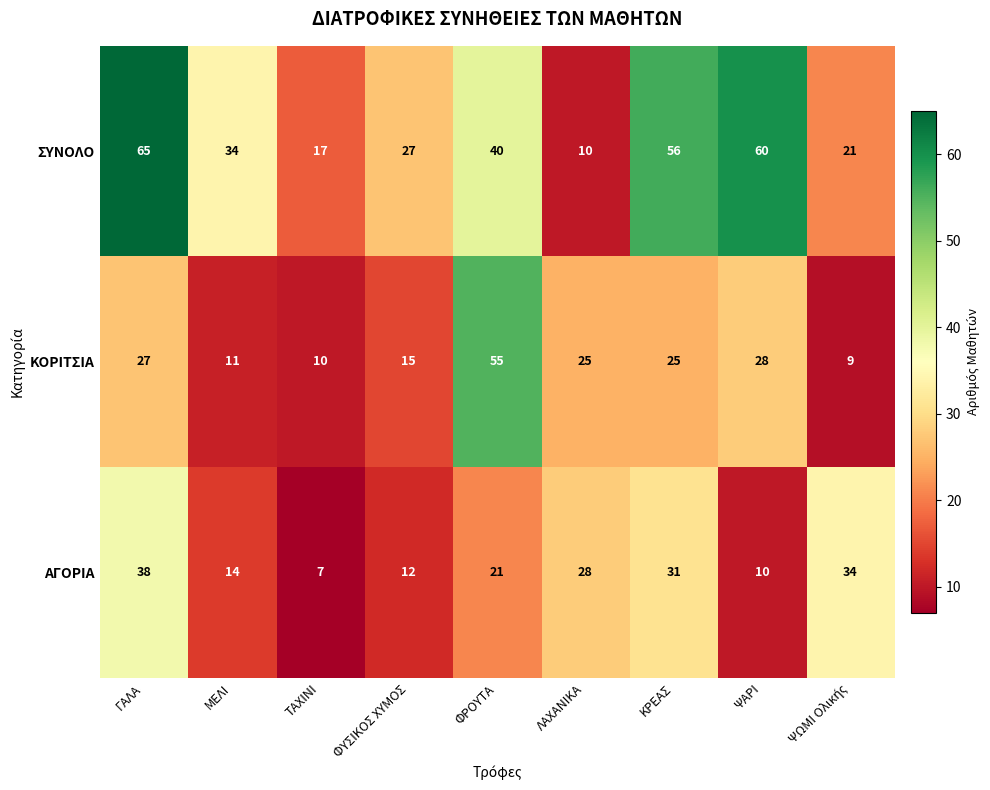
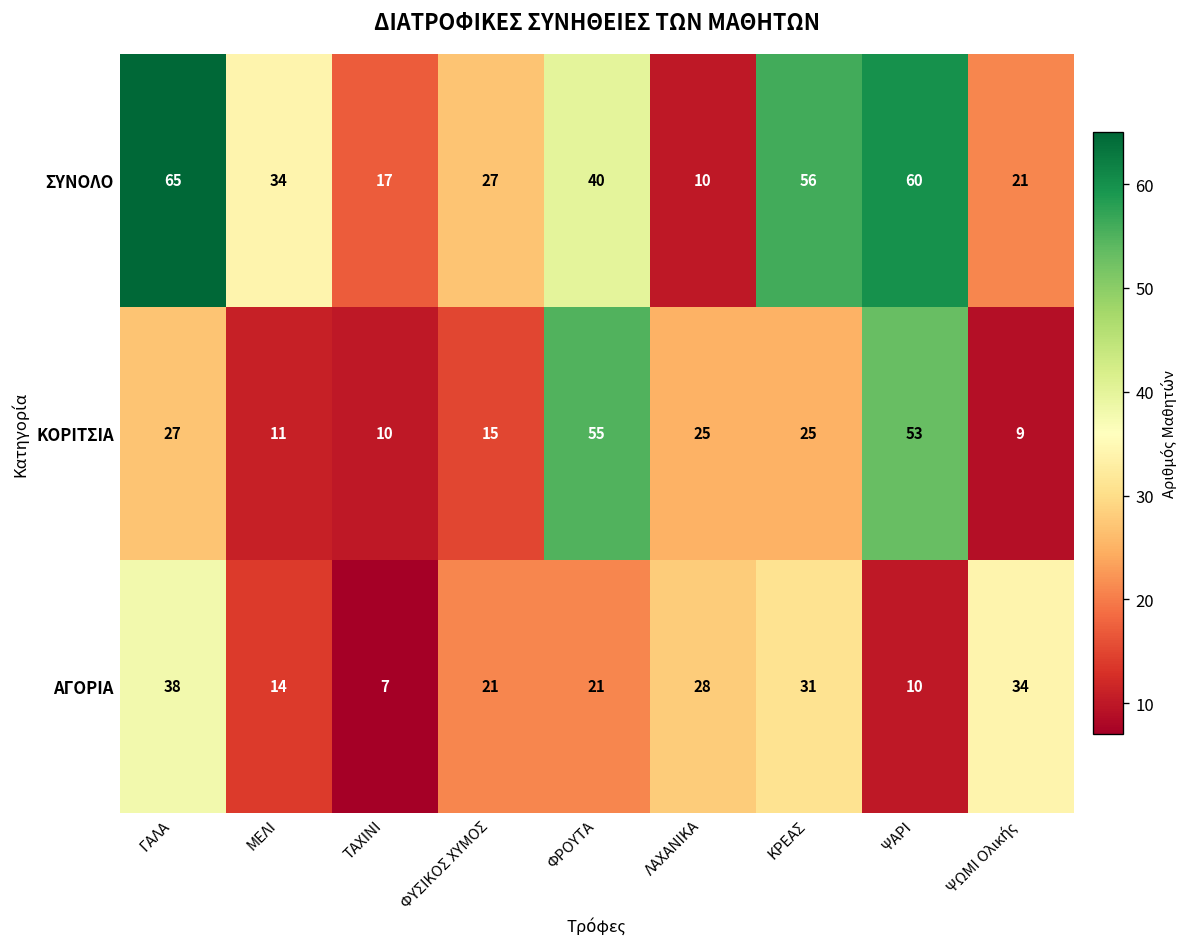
ΚΟΡΙΤΣΙΑ, ΨΑΡΙ: 28 -> 53
ΑΓΟΡΙΑ, ΦΥΣΙΚΟΣ ΧΥΜΟΣ: 12 -> 21
